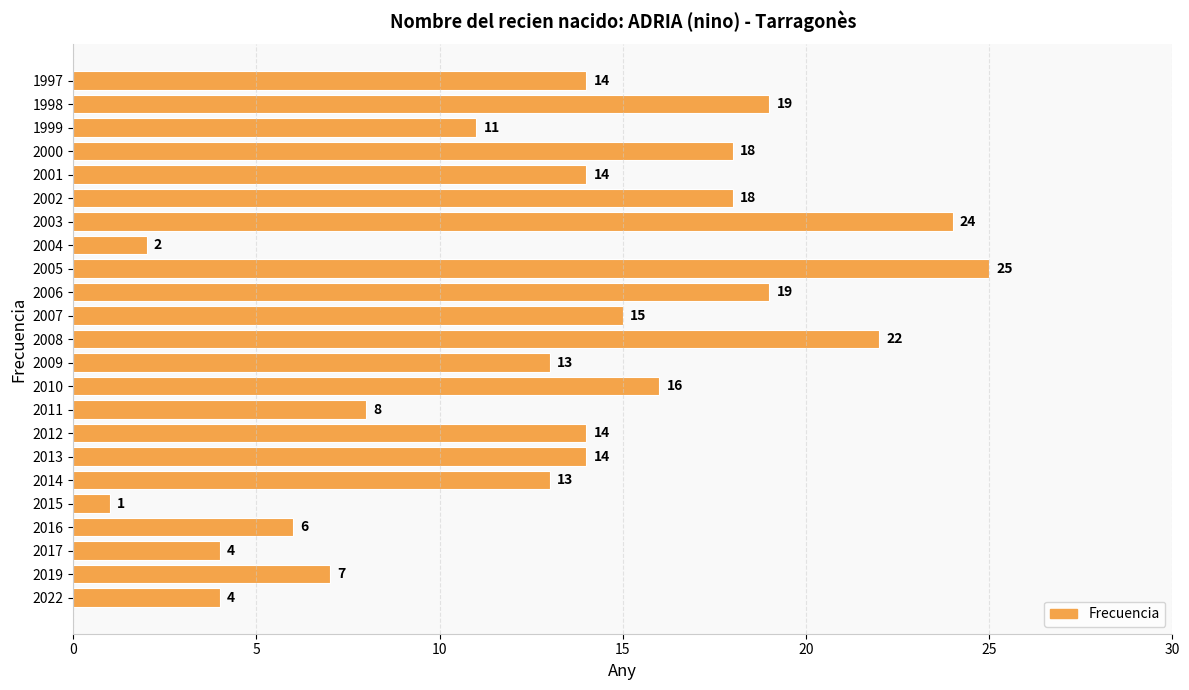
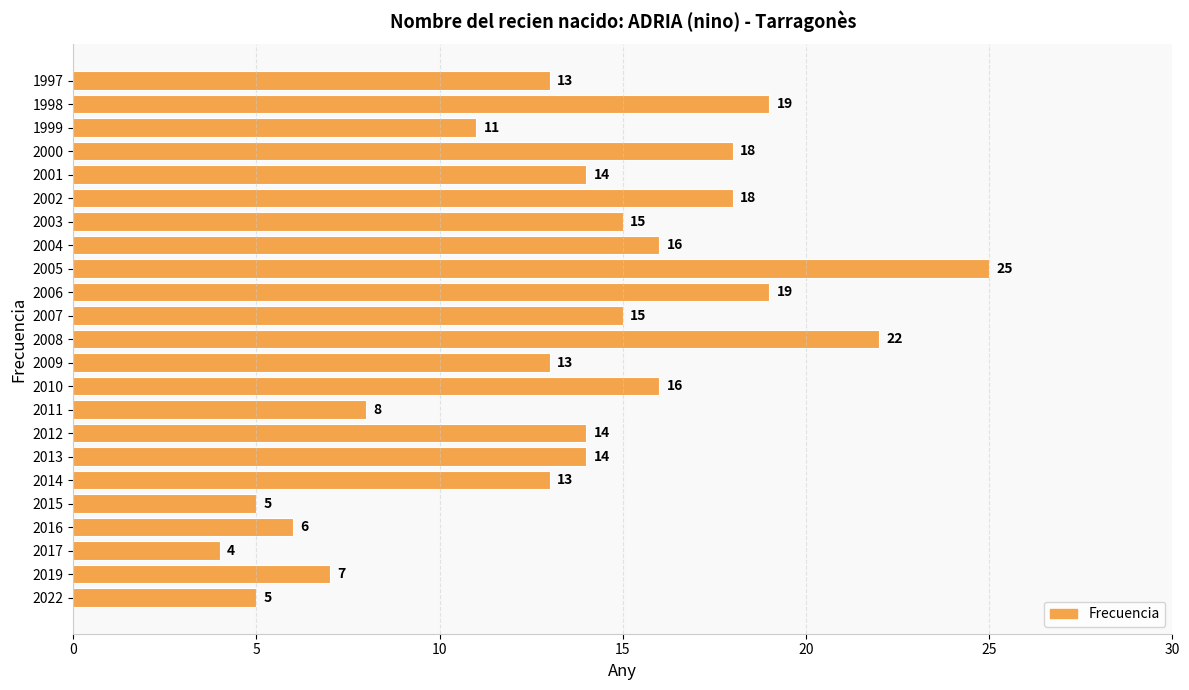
1997: 14 -> 13
2003: 24 -> 15
2004: 2 -> 16
2015: 1 -> 5
2022: 4 -> 5
